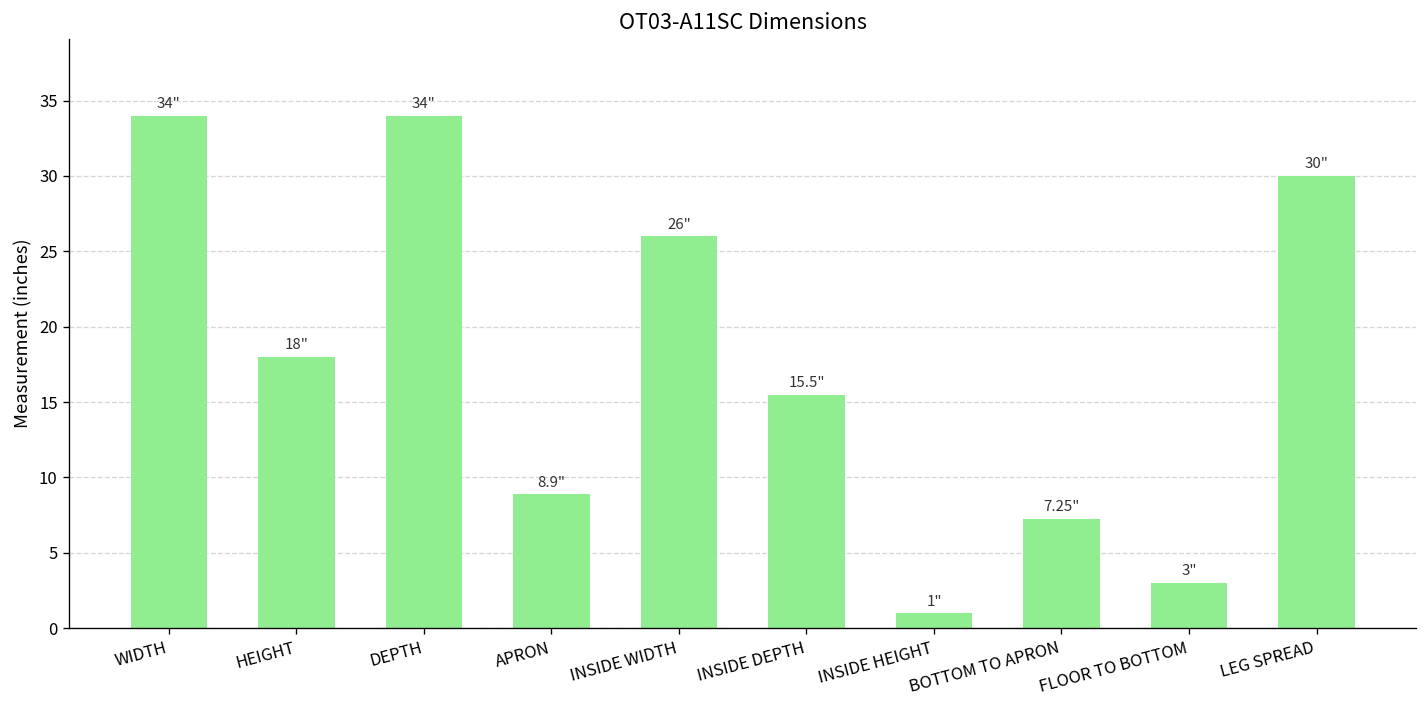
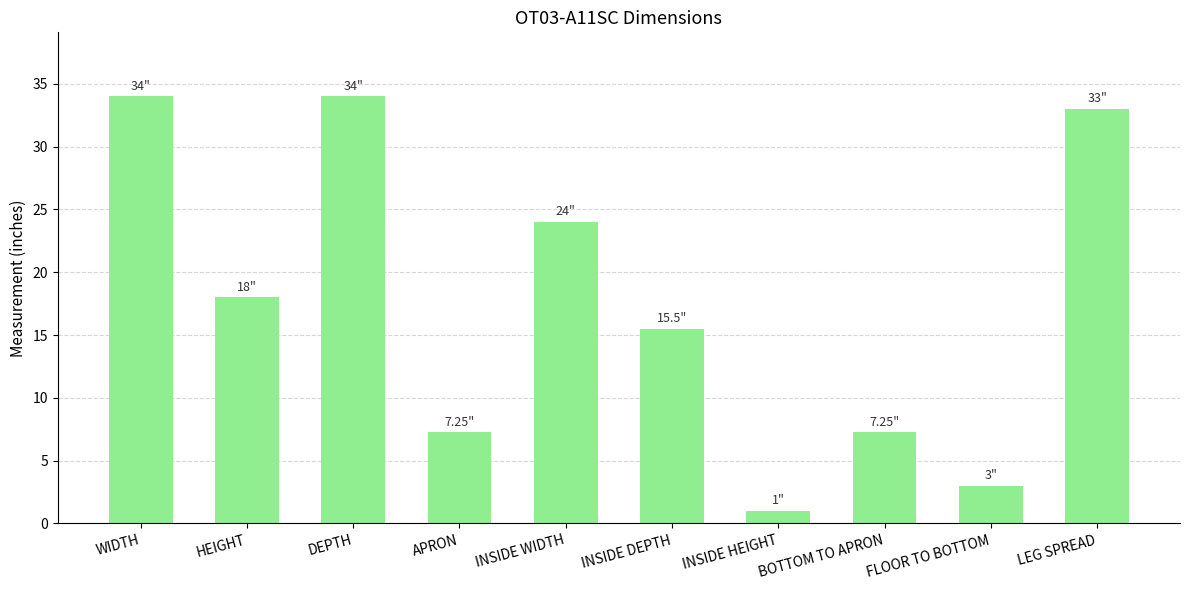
APRON: 8.9" -> 7.25"
INSIDE WIDTH: 26" -> 24"
LEG SPREAD: 30" -> 33"
